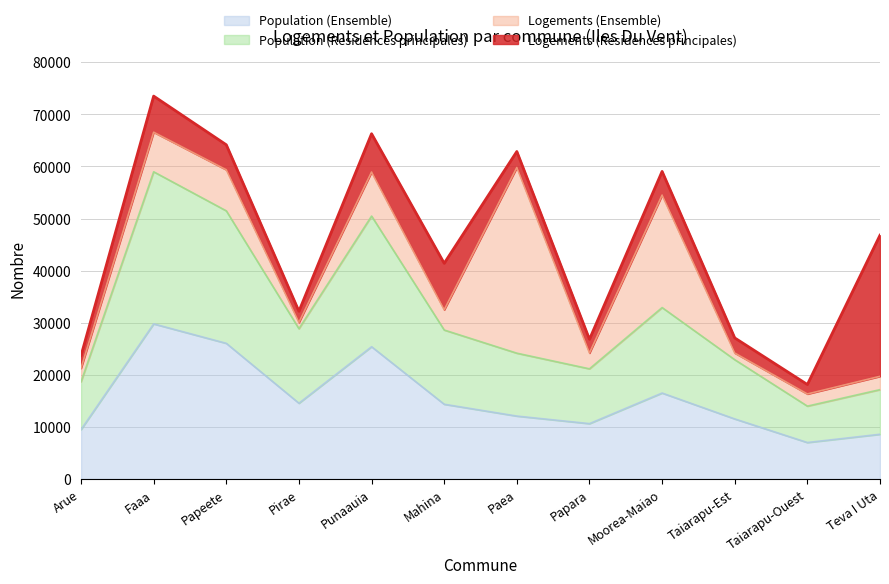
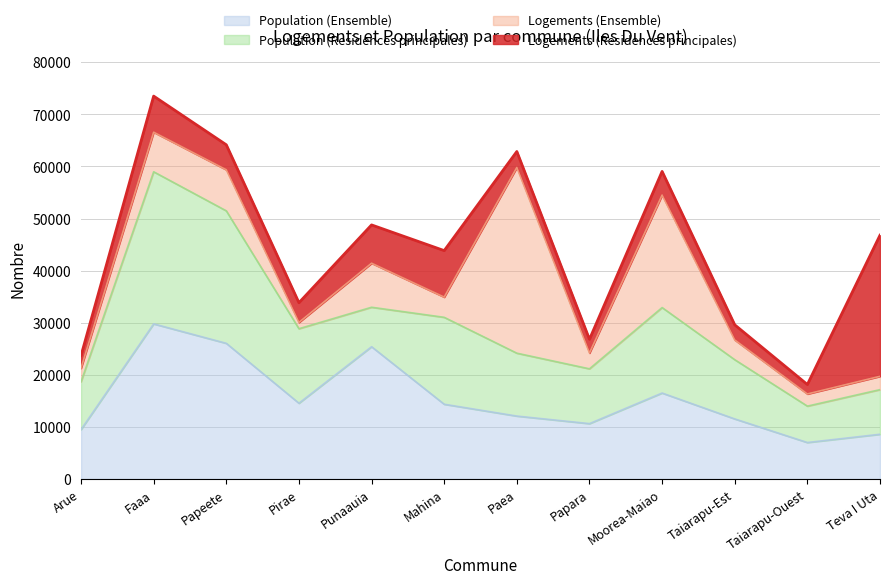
Logements (Residences principales), Pirae: 2000 -> 4000
Population (Residences principales), Punaauia: 25000 -> 8000
Population (Residences principales), Mahina: 14000 -> 17000
Logements (Ensemble), Taiarapu-Est: 1000 -> 4000
